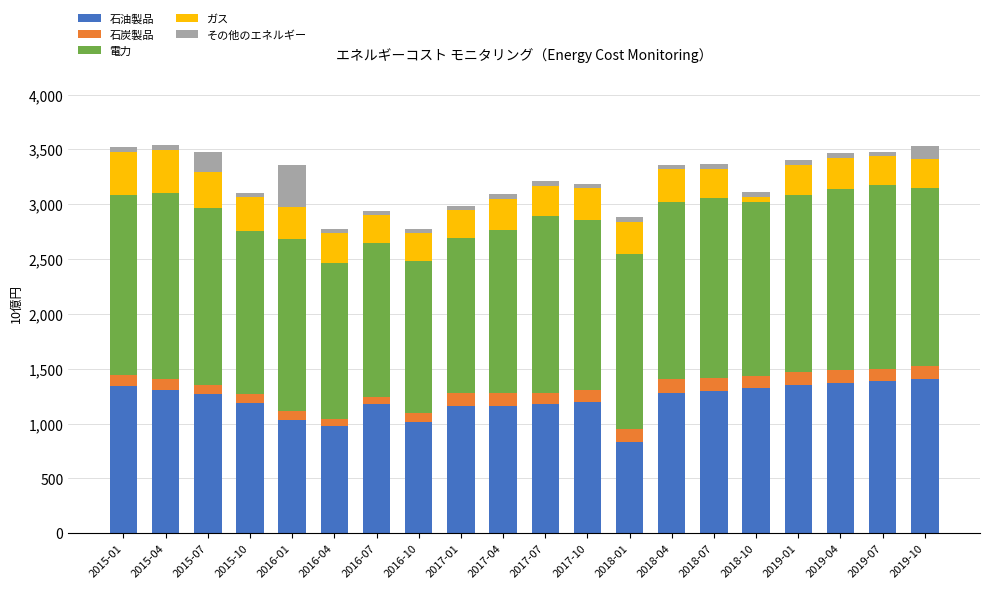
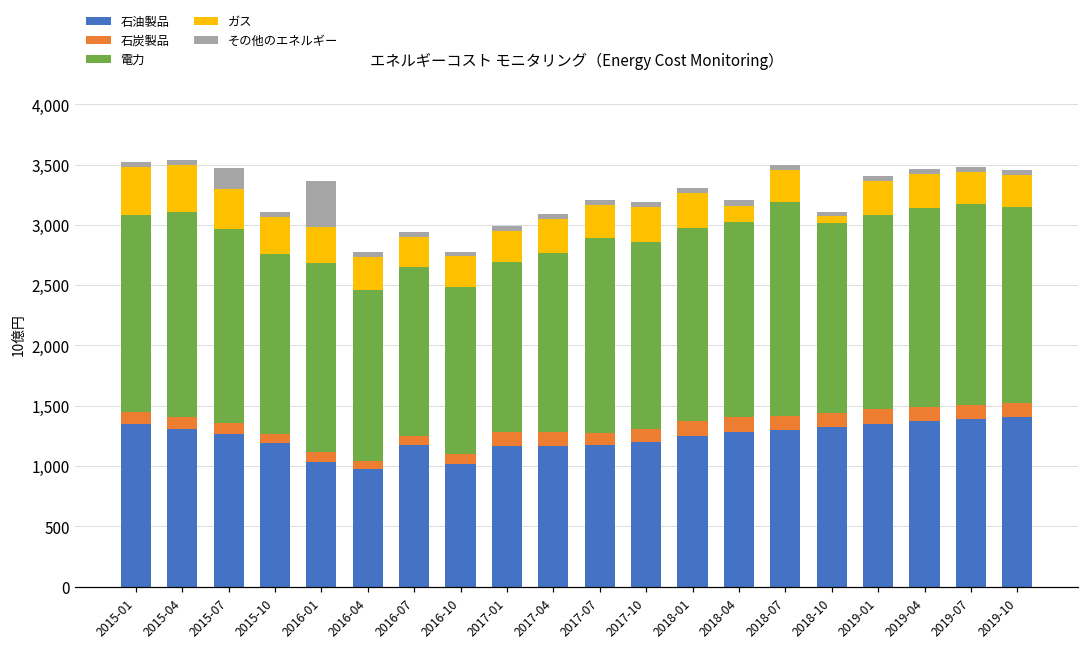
石油製品, 2018-01: 830 -> 1,250
ガス, 2018-04: 300 -> 140
電力, 2018-07: 1,640 -> 1,770
その他のエネルギー, 2019-10: 120 -> 40
